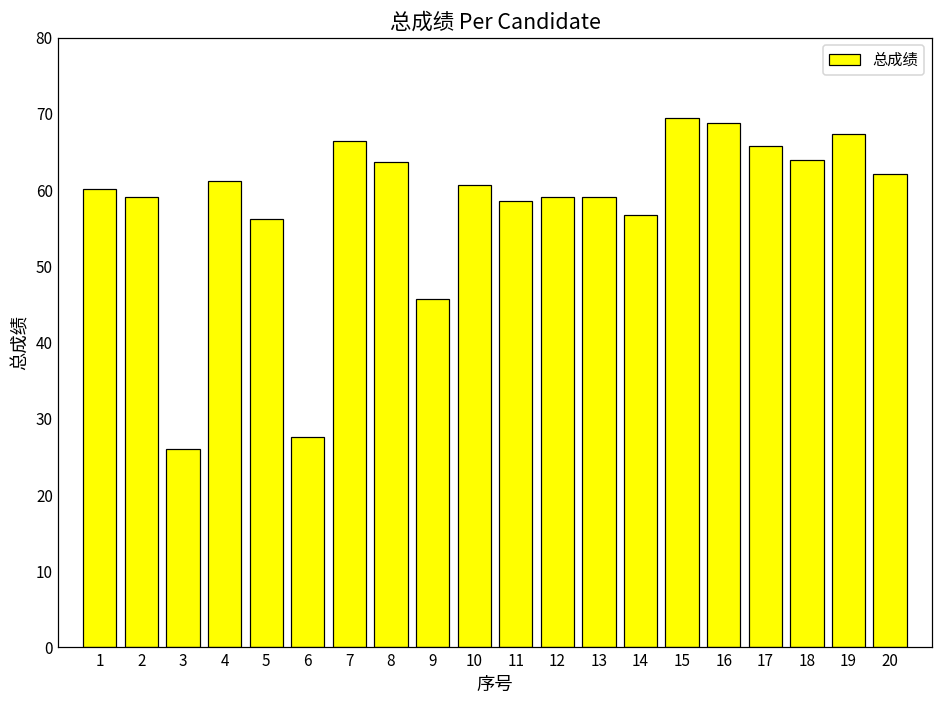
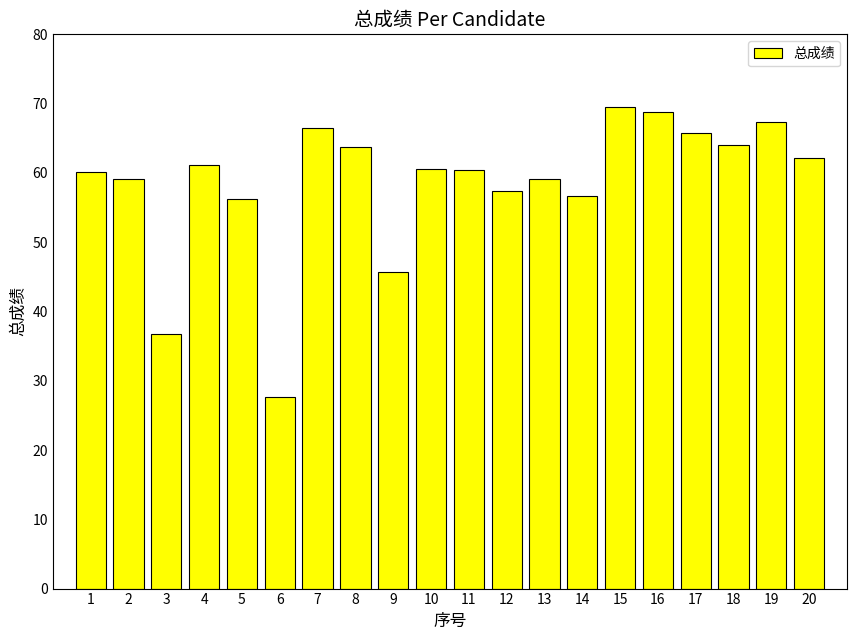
3: 26 -> 37
11: 59 -> 60
12: 59 -> 57
